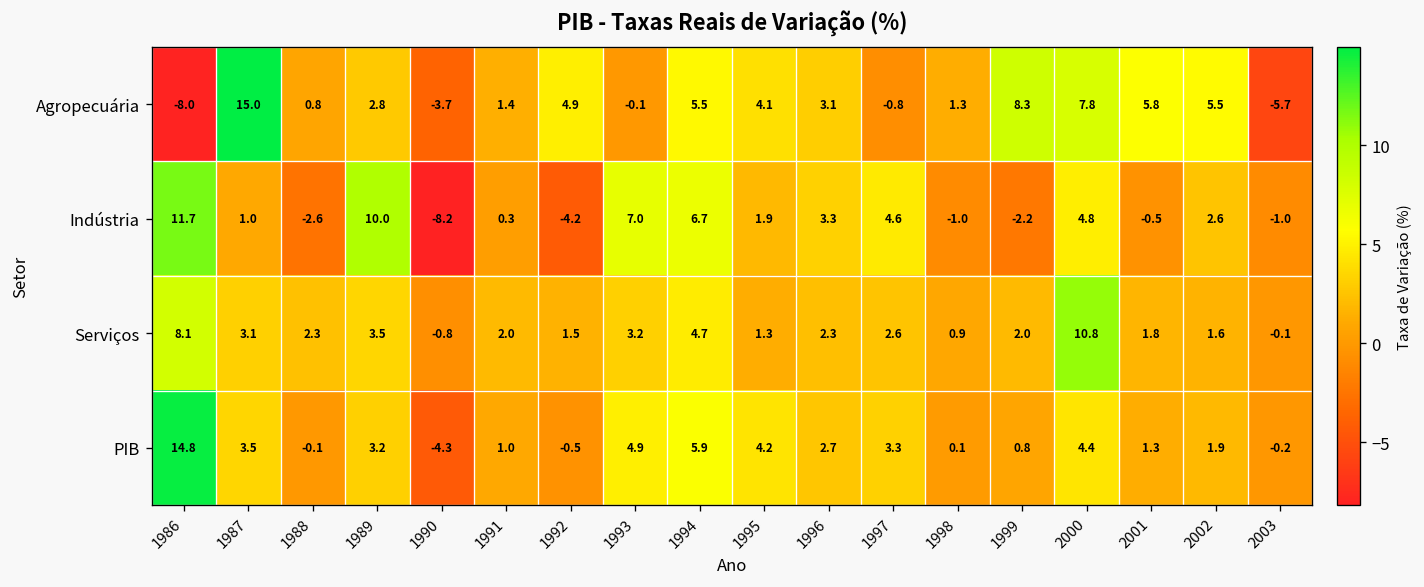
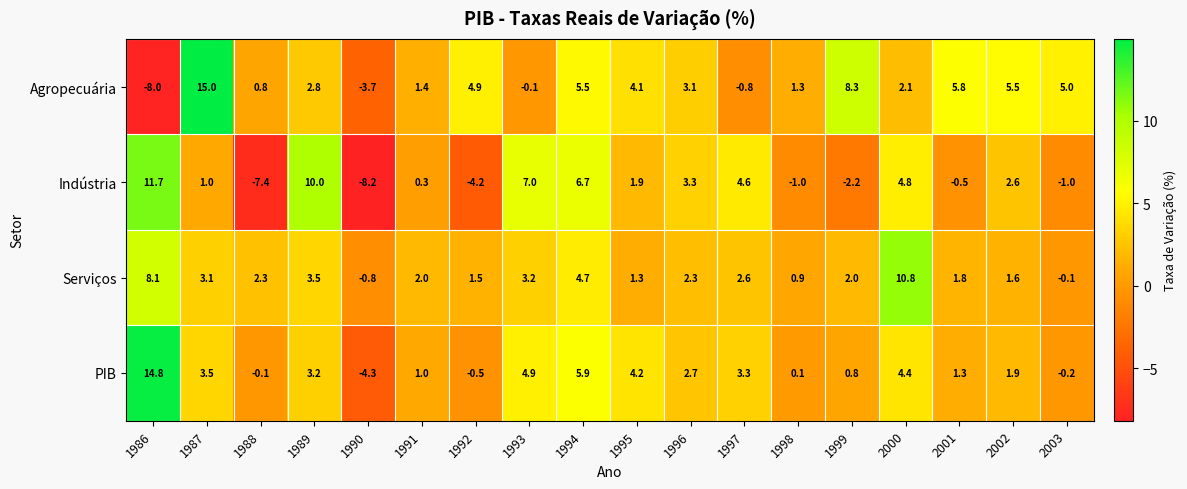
Agropecuária, 2000: 7.8 -> 2.1
Agropecuária, 2003: -5.7 -> 5.0
Indústria, 1988: -2.6 -> -7.4
